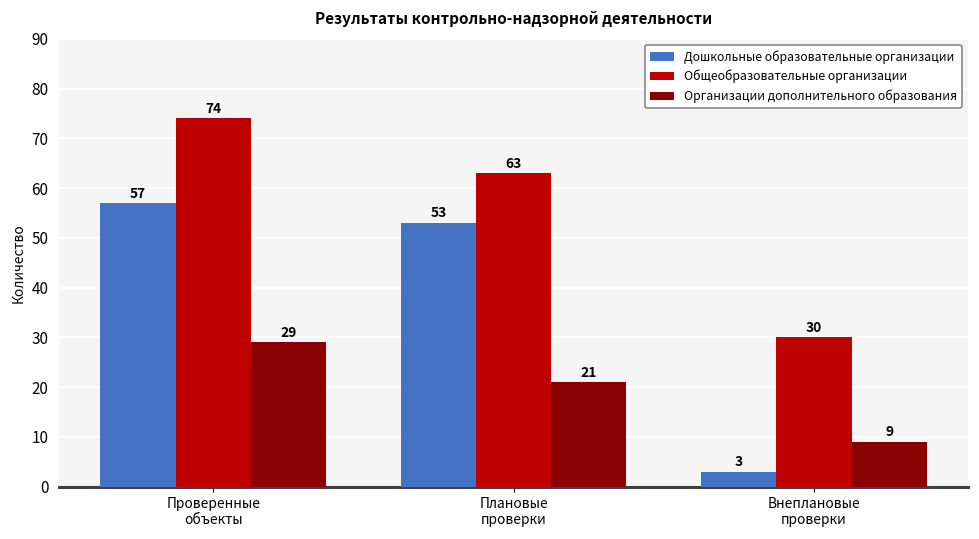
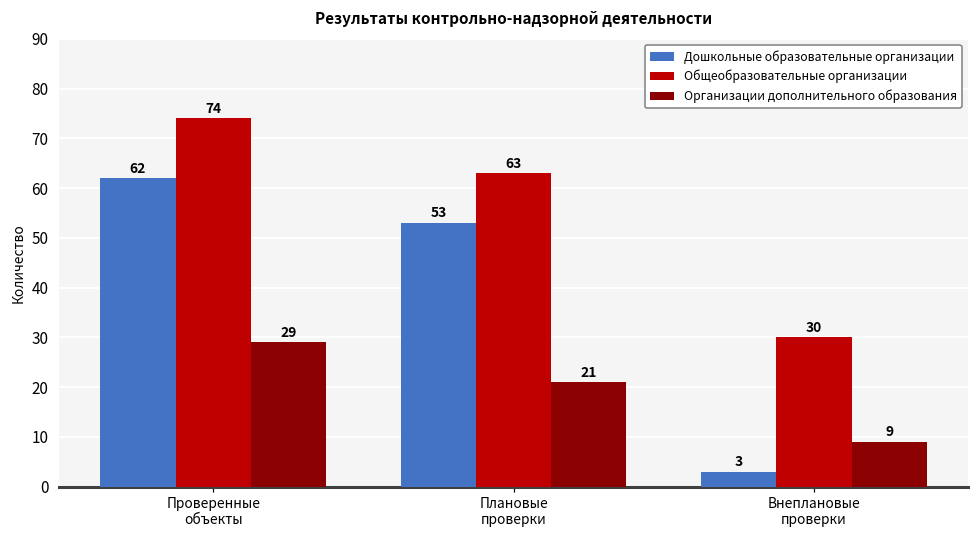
Дошкольные образовательные организации, Проверенные объекты: 57 -> 62
